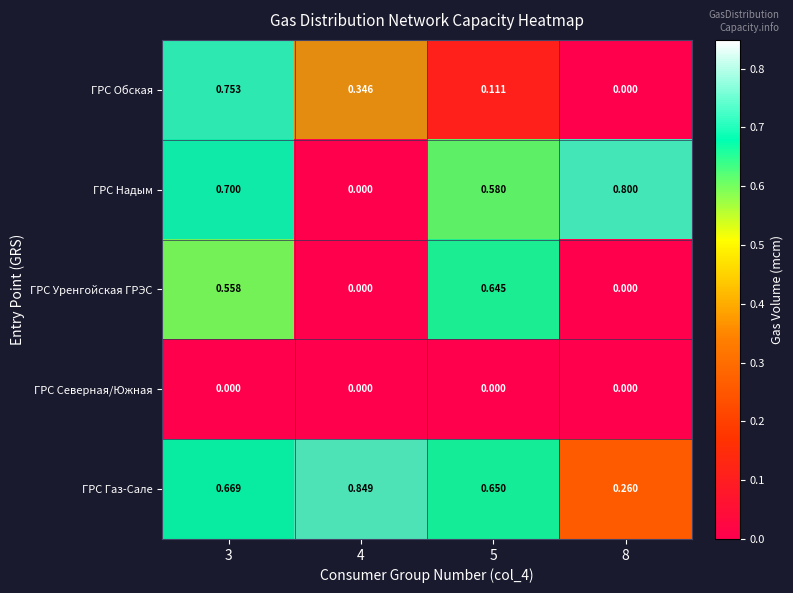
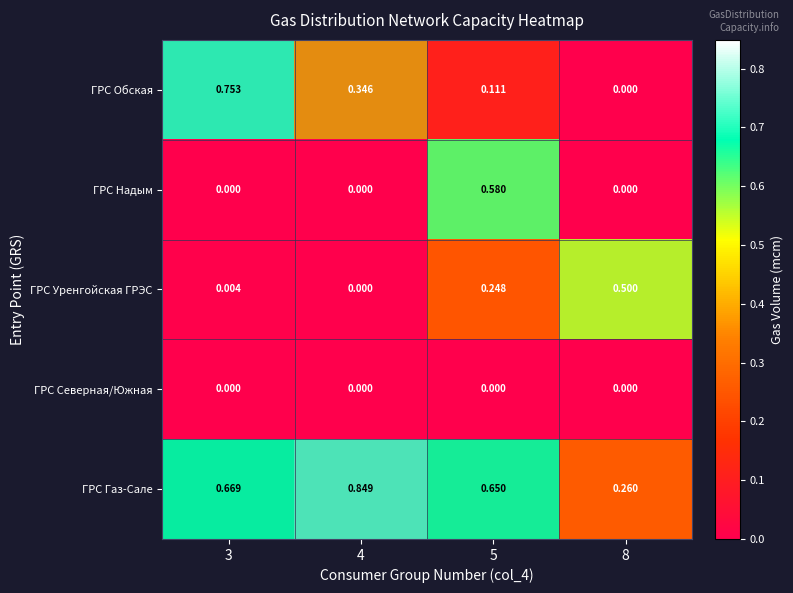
ГРС Надым, 3: 0.700 -> 0.000
ГРС Надым, 8: 0.800 -> 0.000
ГРС Уренгойская ГРЭС, 3: 0.558 -> 0.004
ГРС Уренгойская ГРЭС, 5: 0.645 -> 0.248
ГРС Уренгойская ГРЭС, 8: 0.000 -> 0.500
